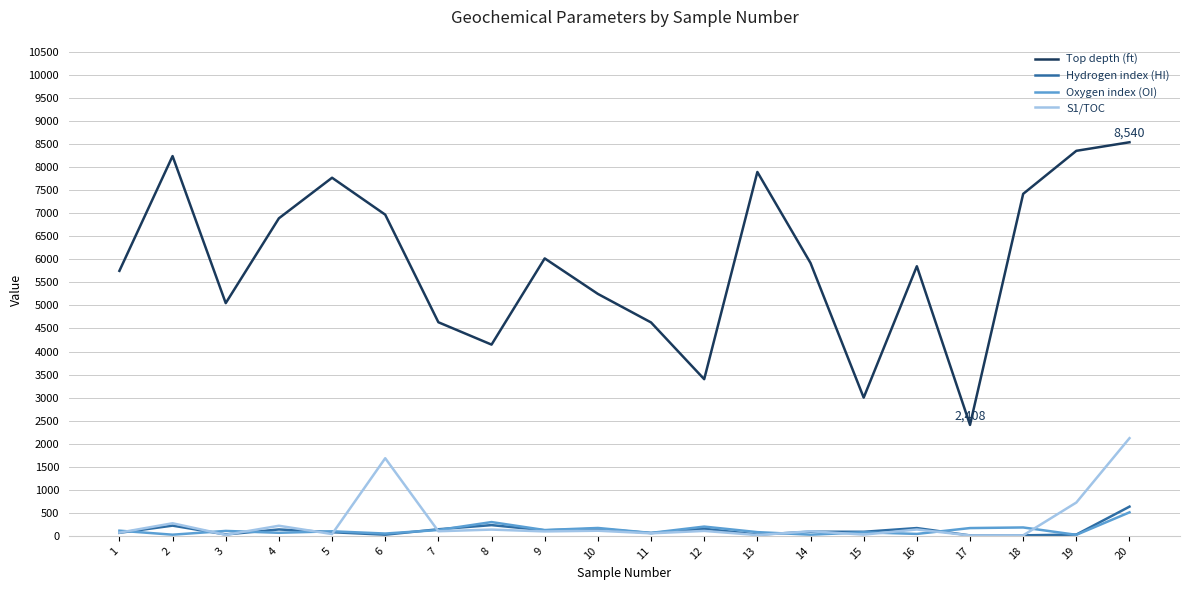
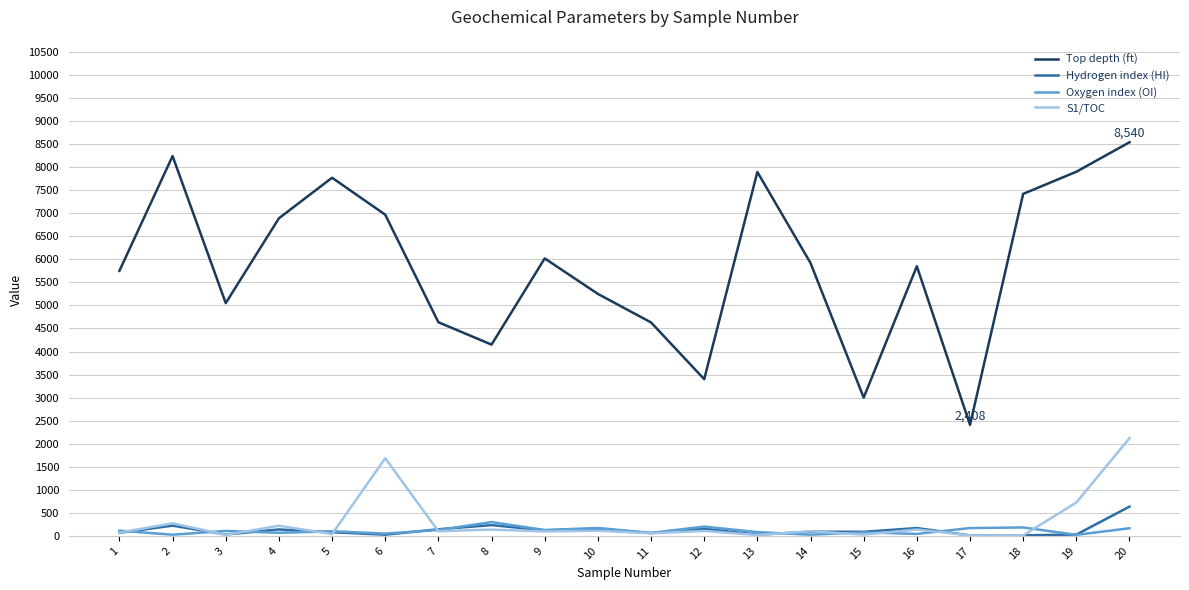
Top depth (ft), 19: 8400 -> 7900
Oxygen index (OI), 20: 500 -> 200
